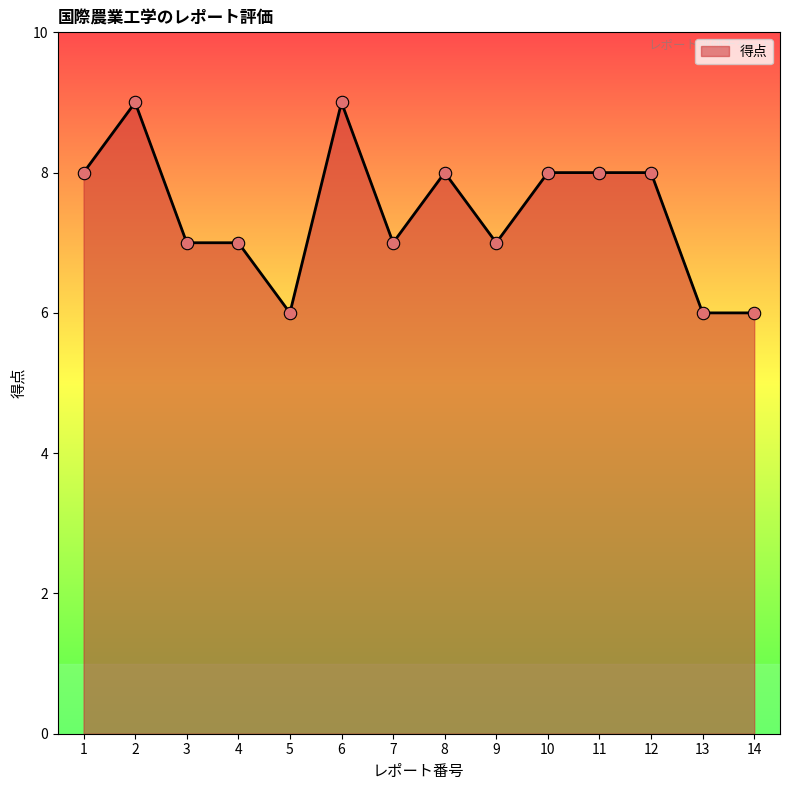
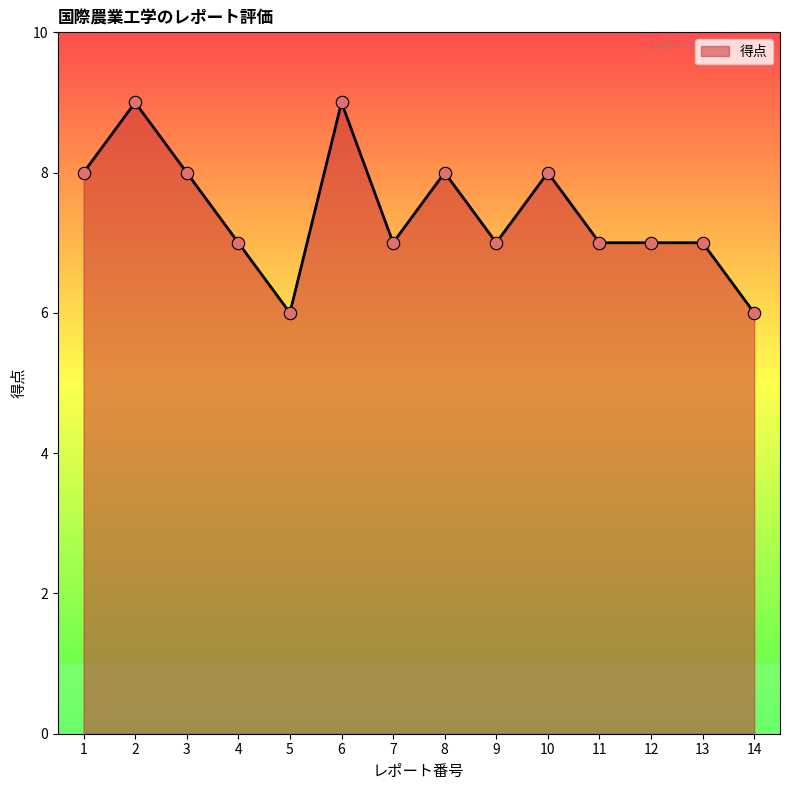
3: 7 -> 8
11: 8 -> 7
12: 8 -> 7
13: 6 -> 7
